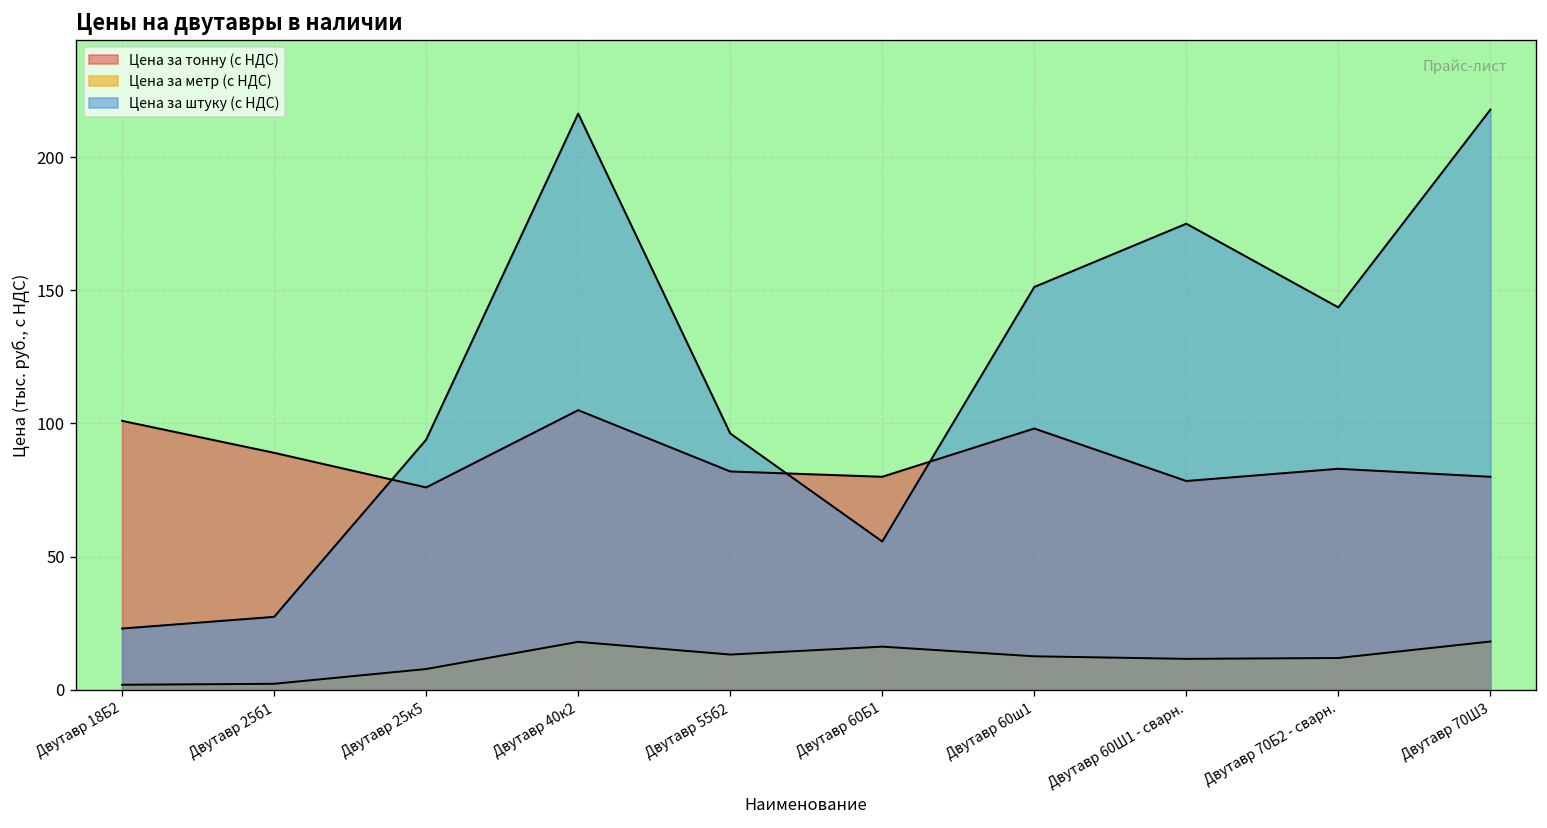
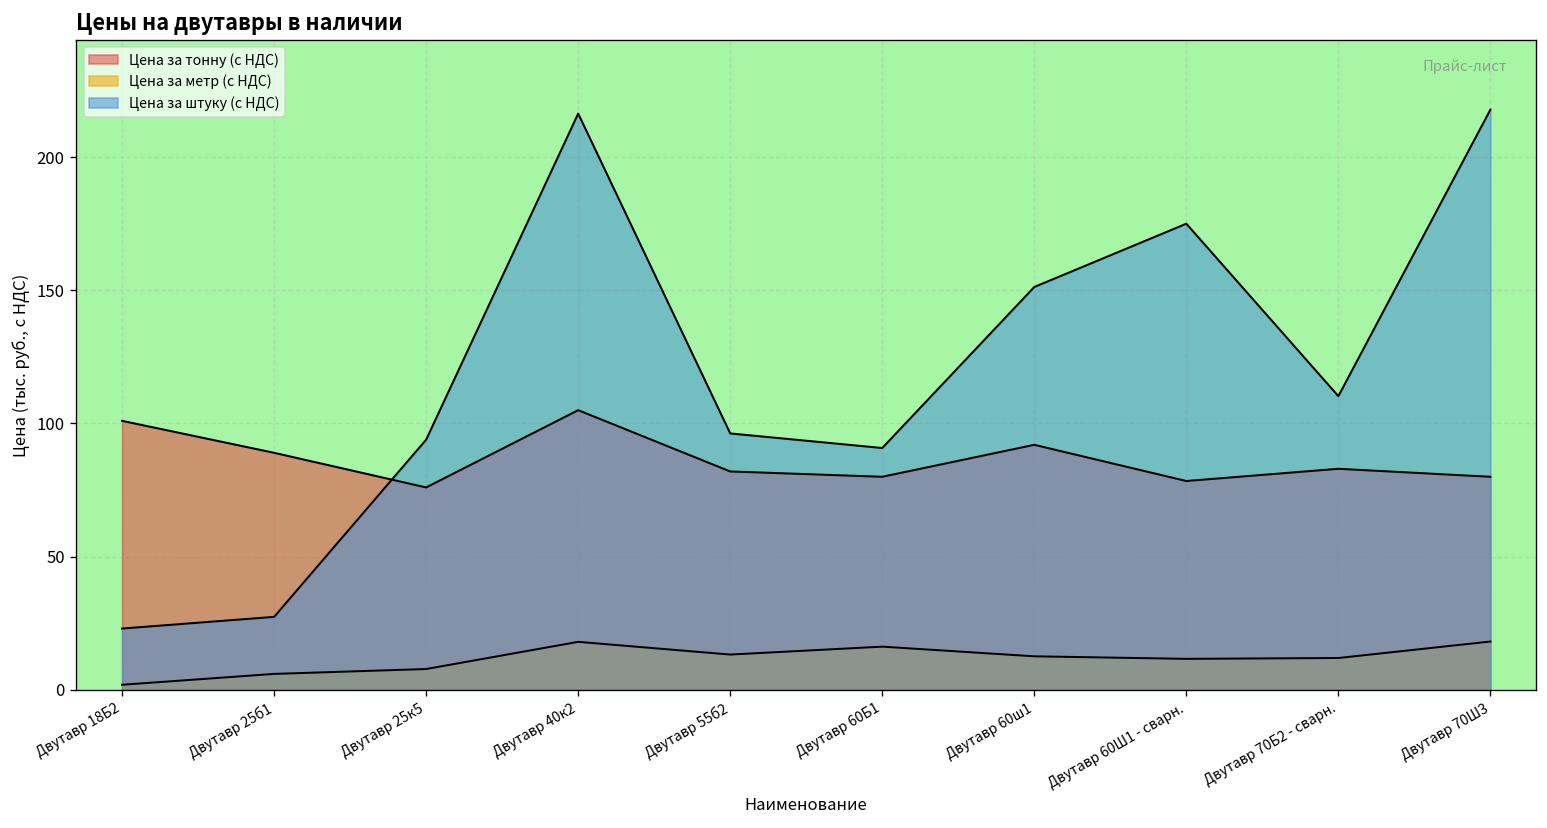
Цена за метр (с НДС), Двутавр 25б1: 2 -> 6
Цена за штуку (с НДС), Двутавр 60Б1: 56 -> 91
Цена за тонну (с НДС), Двутавр 60ш1: 98 -> 92
Цена за штуку (с НДС), Двутавр 70Б2 - сварн.: 144 -> 110
